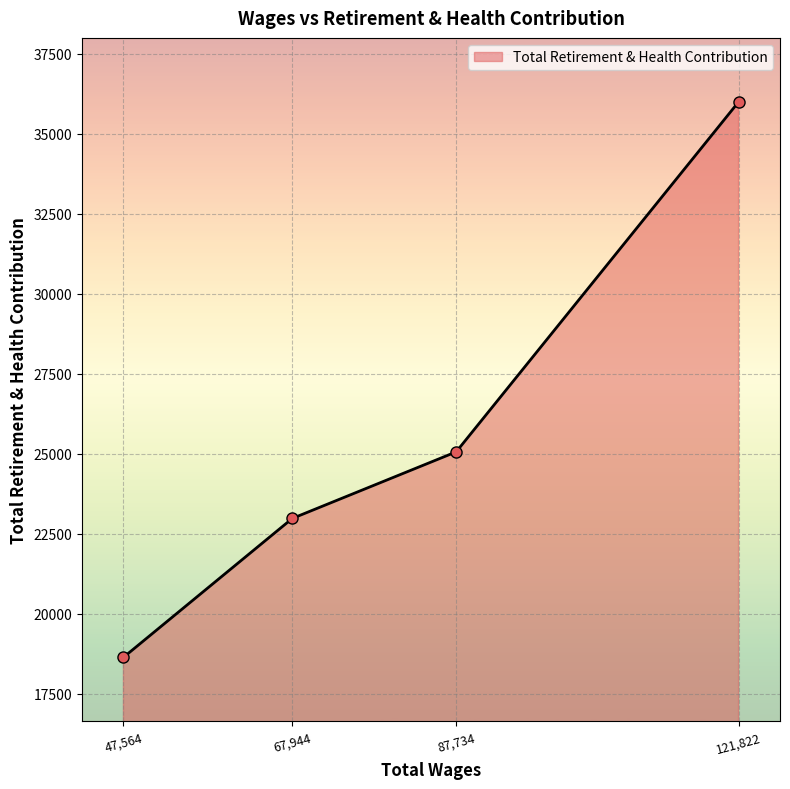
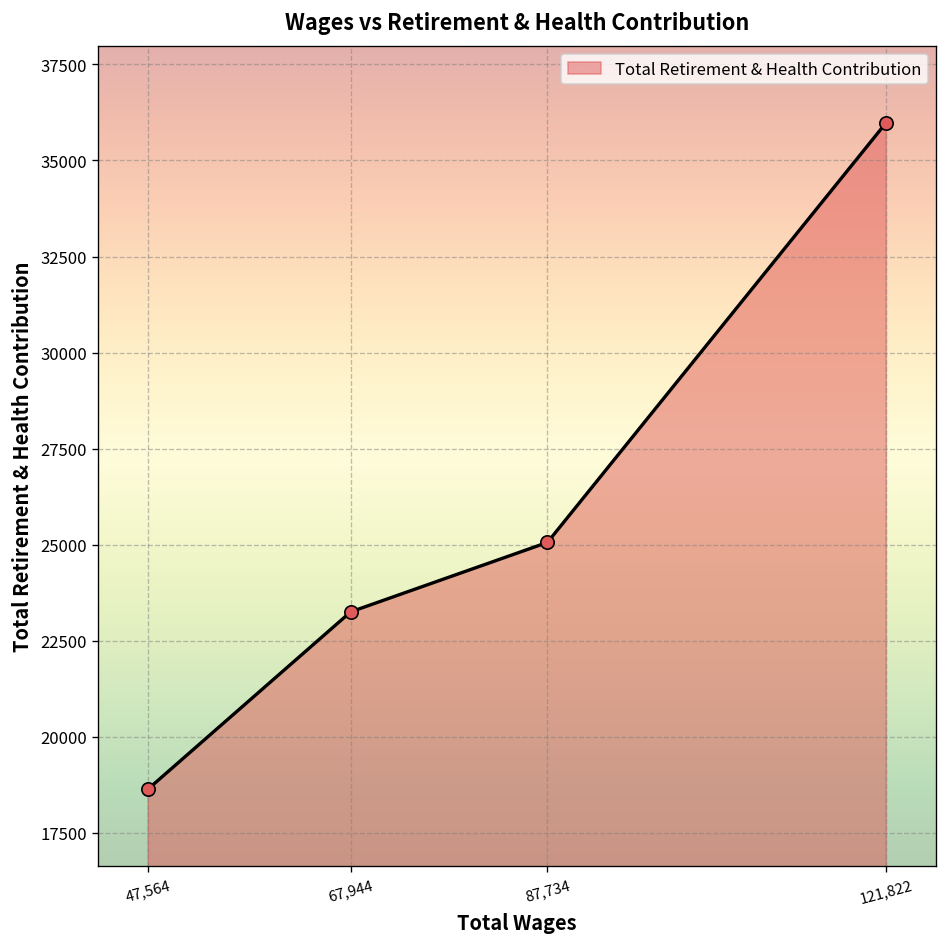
67,944: 23000 -> 23300
